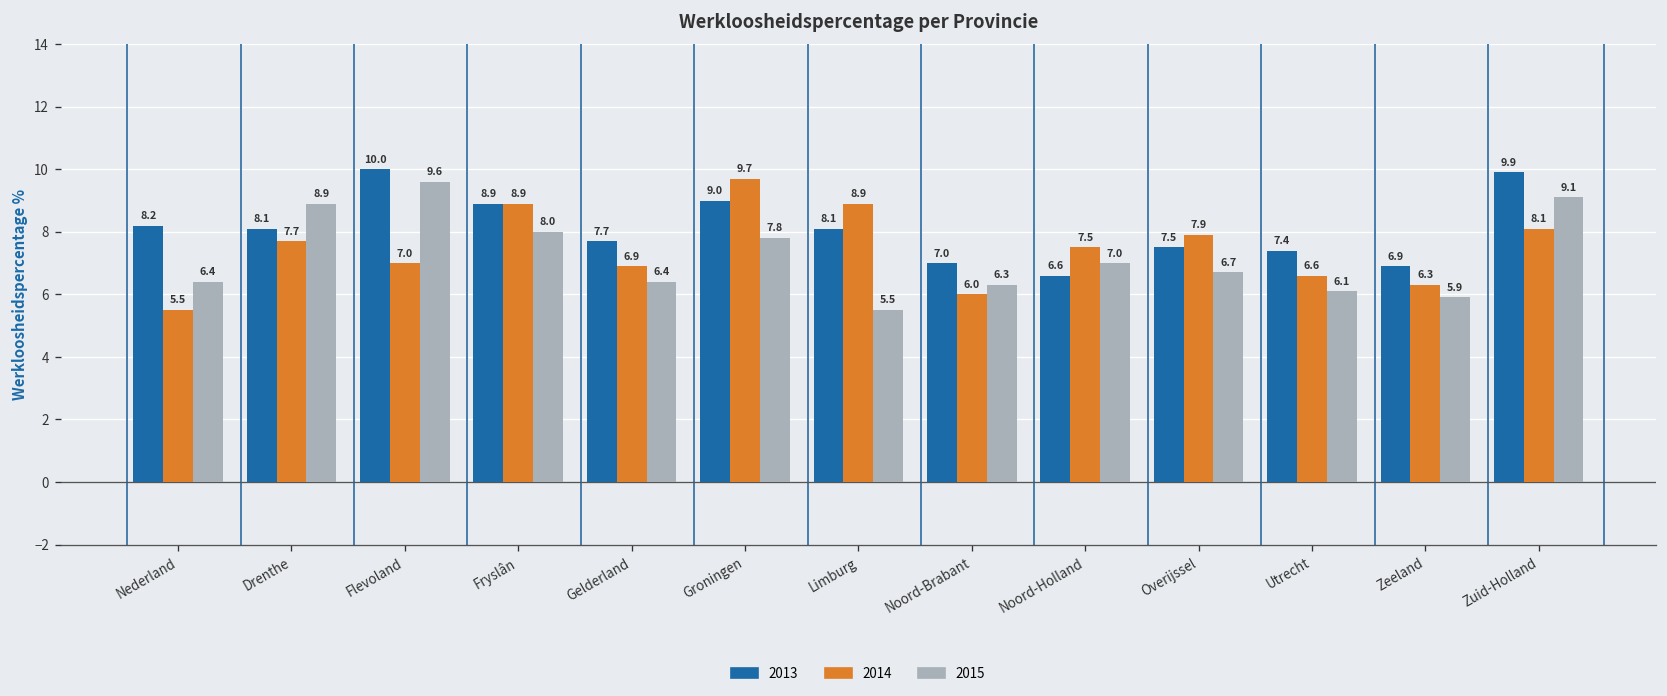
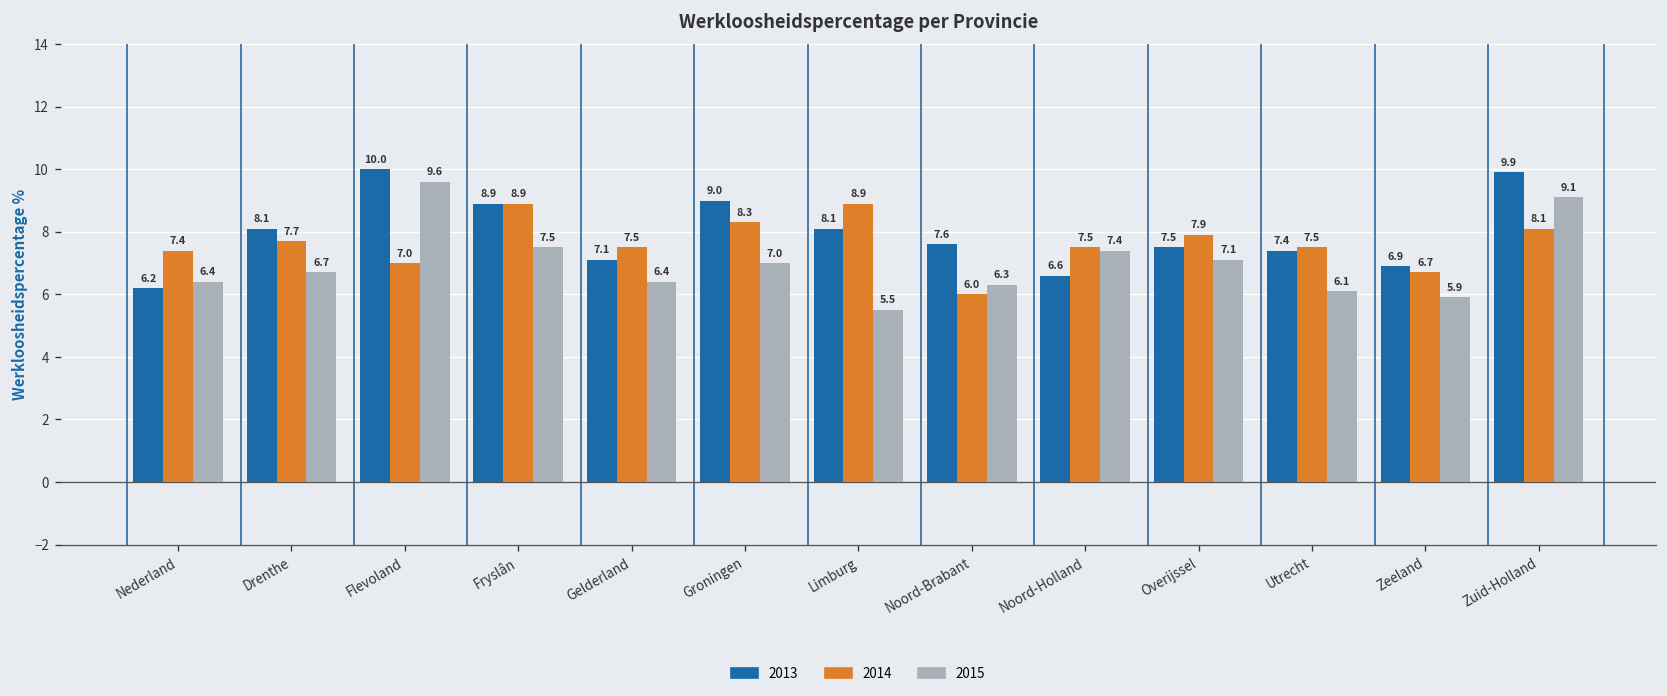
2013, Nederland: 8.2 -> 6.2
2014, Nederland: 5.5 -> 7.4
2015, Drenthe: 8.9 -> 6.7
2015, Fryslân: 8.0 -> 7.5
2013, Gelderland: 7.7 -> 7.1
2014, Gelderland: 6.9 -> 7.5
2014, Groningen: 9.7 -> 8.3
2015, Groningen: 7.8 -> 7.0
2013, Noord-Brabant: 7.0 -> 7.6
2015, Noord-Holland: 7.0 -> 7.4
2015, Overijssel: 6.7 -> 7.1
2014, Utrecht: 6.6 -> 7.5
2014, Zeeland: 6.3 -> 6.7
